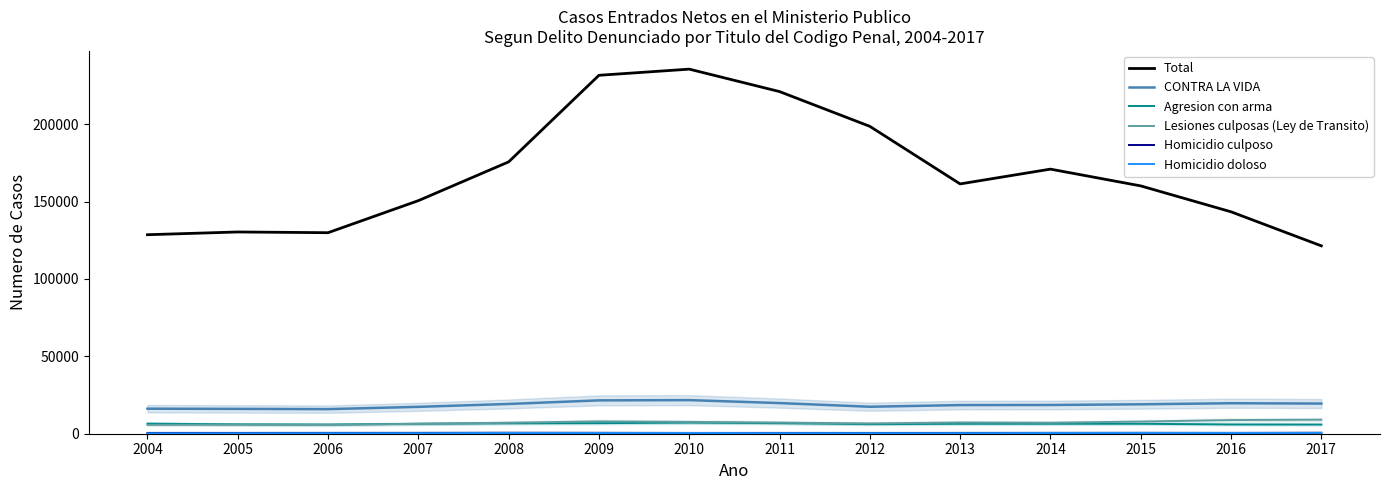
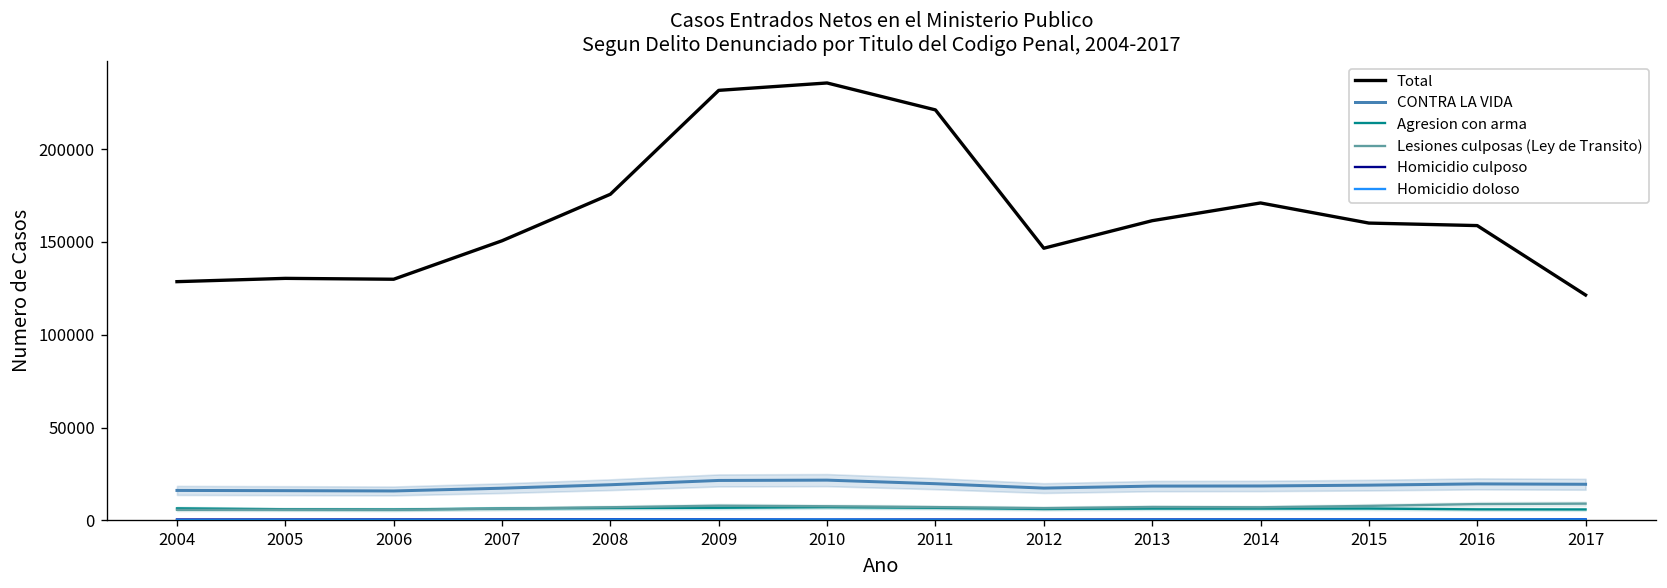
Total, 2012: 199000 -> 147000
Total, 2016: 143000 -> 159000
